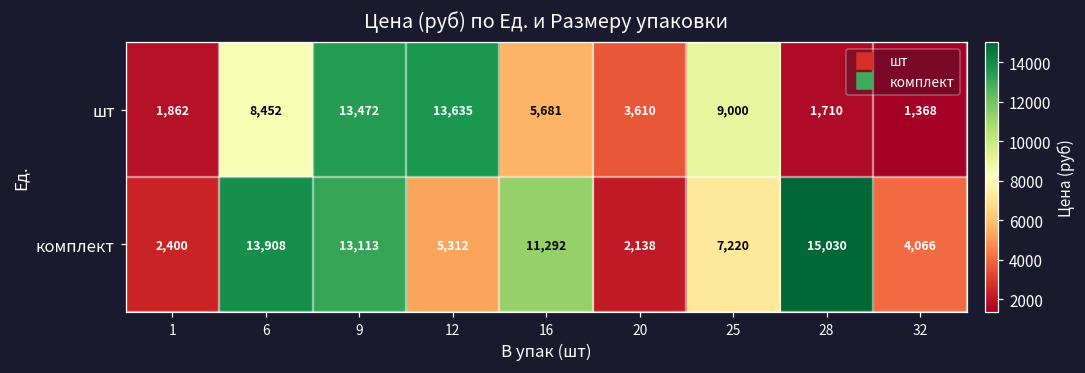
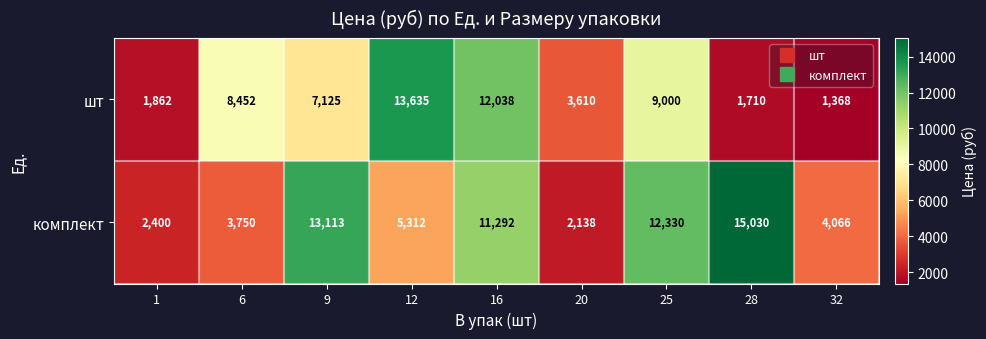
шт, 9: 13,472 -> 7,125
шт, 16: 5,681 -> 12,038
комплект, 6: 13,908 -> 3,750
комплект, 25: 7,220 -> 12,330
